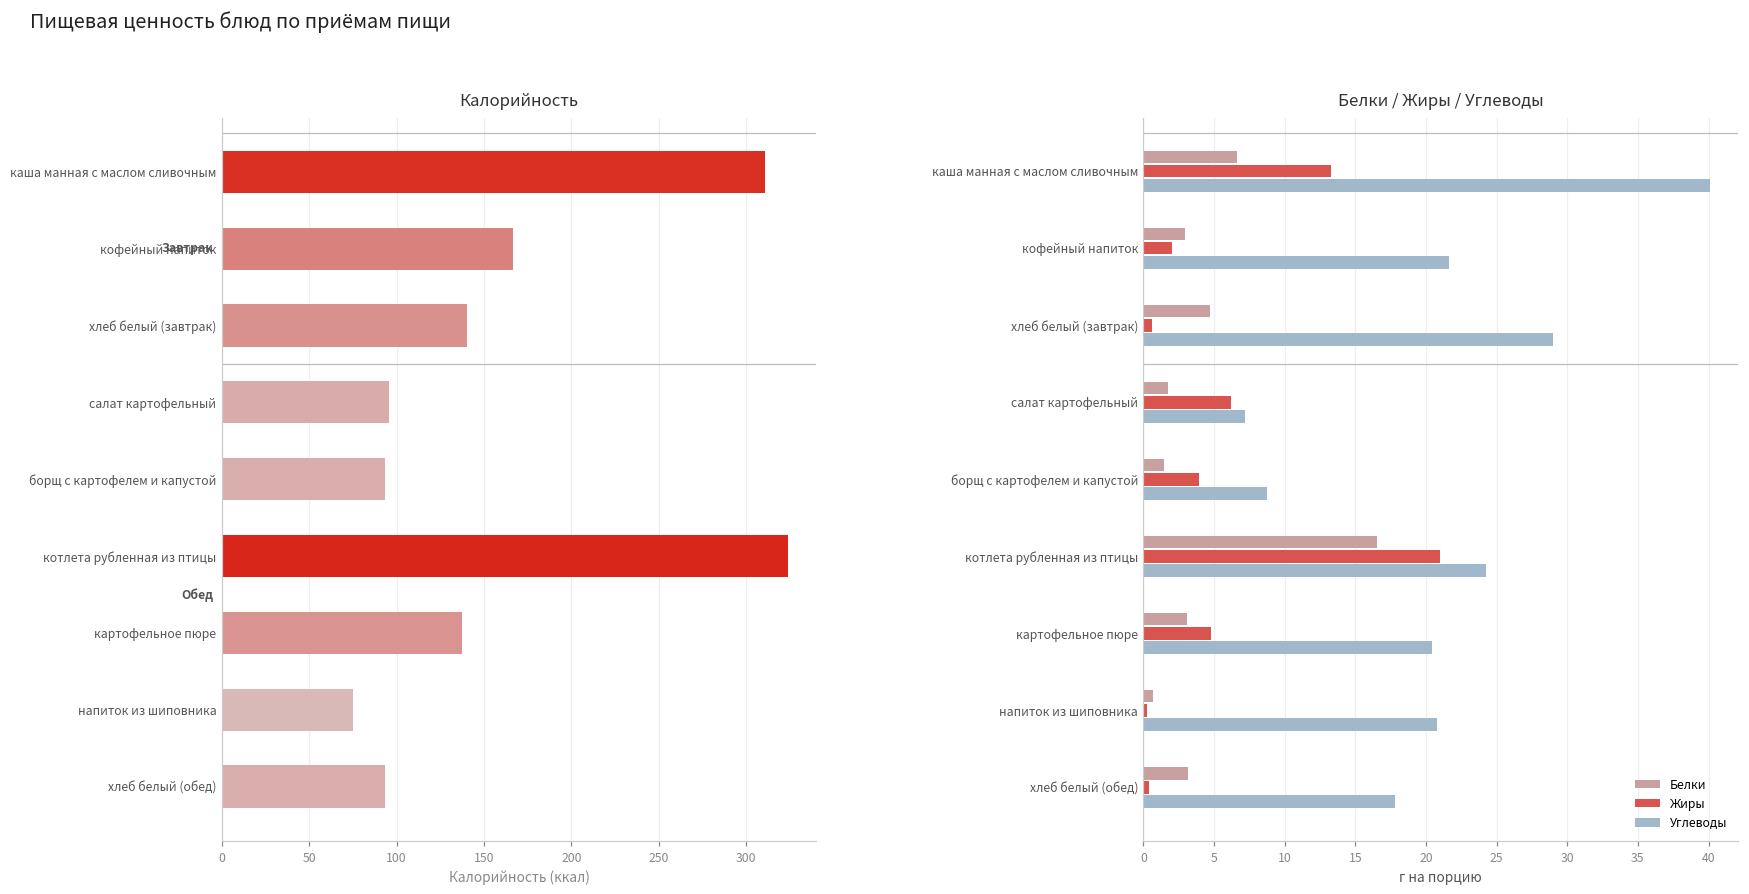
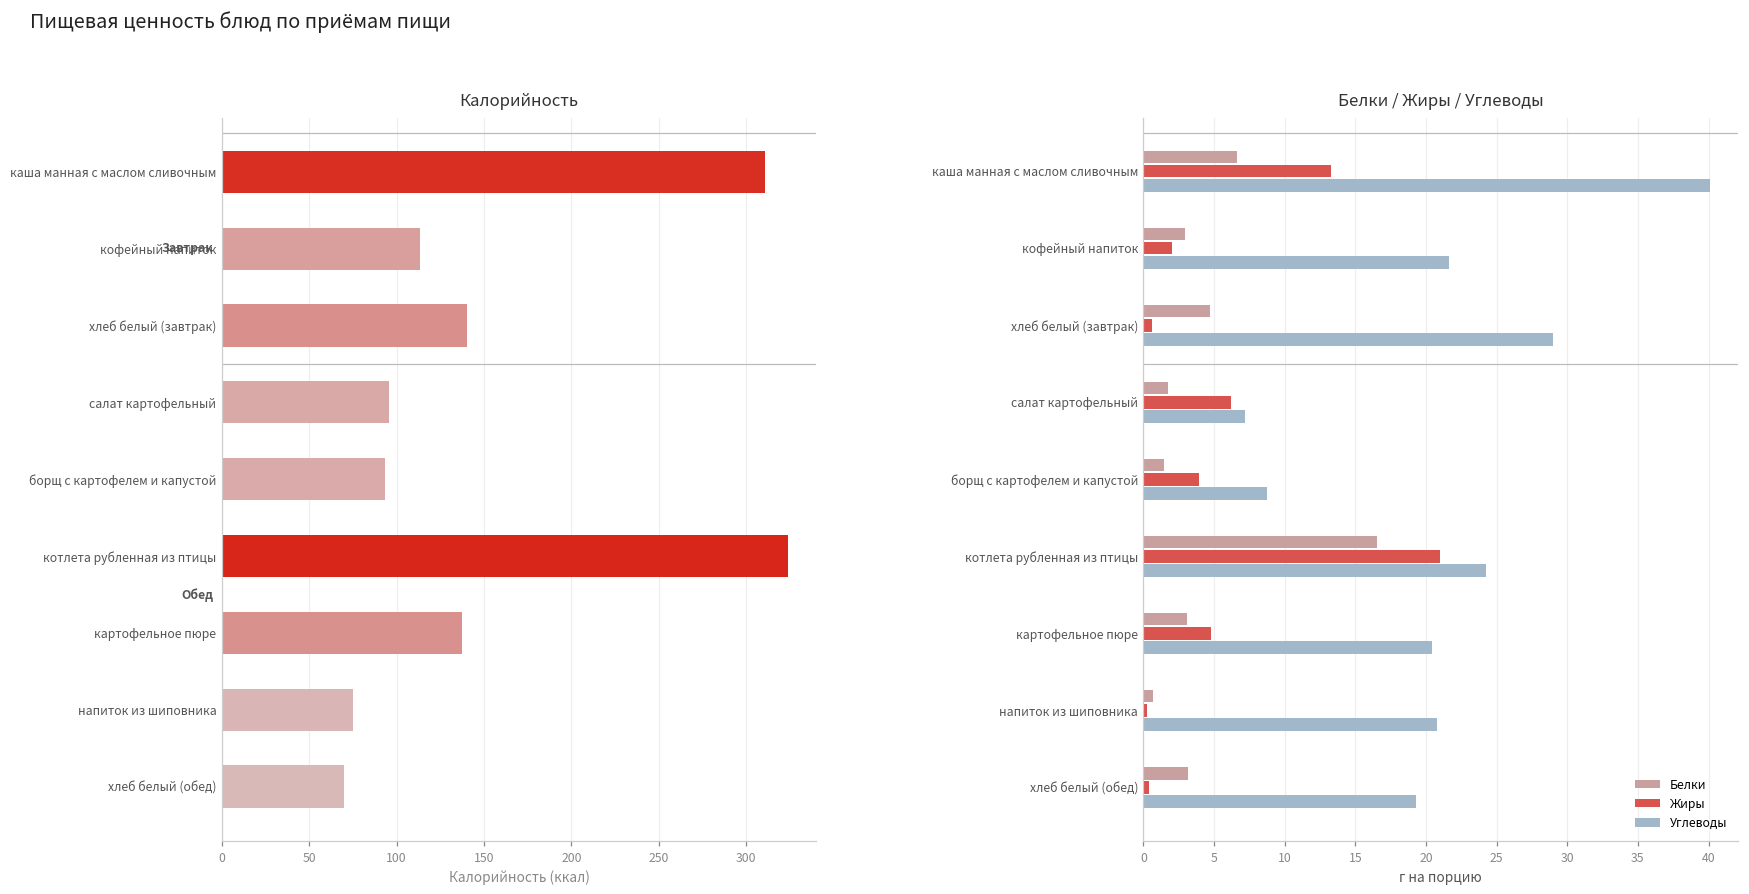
Калорийность, кофейный напиток: 167 -> 113
Калорийность, хлеб белый (обед): 94 -> 70
Белки / Жиры / Углеводы, Углеводы, хлеб белый (обед): 17.8 -> 19.3
